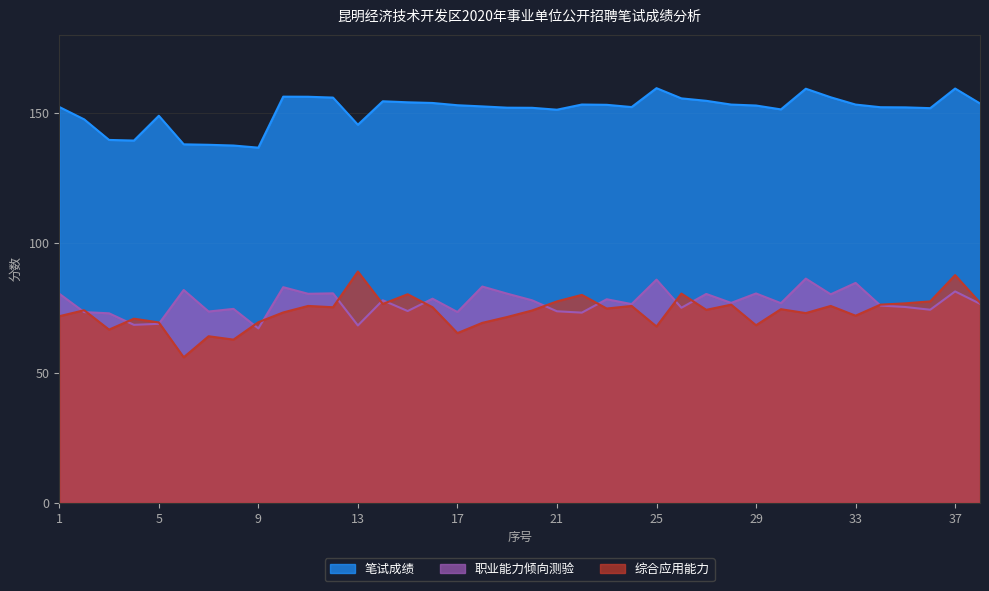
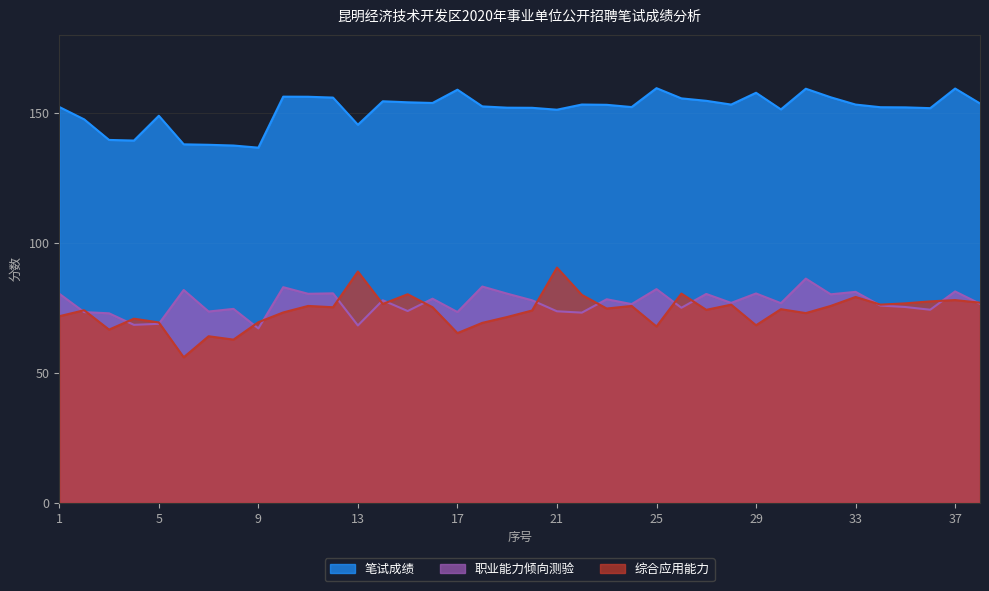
笔试成绩, 17: 153 -> 159
综合应用能力, 21: 78 -> 91
职业能力倾向测验, 25: 86 -> 82
笔试成绩, 29: 153 -> 158
职业能力倾向测验, 33: 85 -> 81
综合应用能力, 33: 72 -> 79
综合应用能力, 37: 88 -> 78
